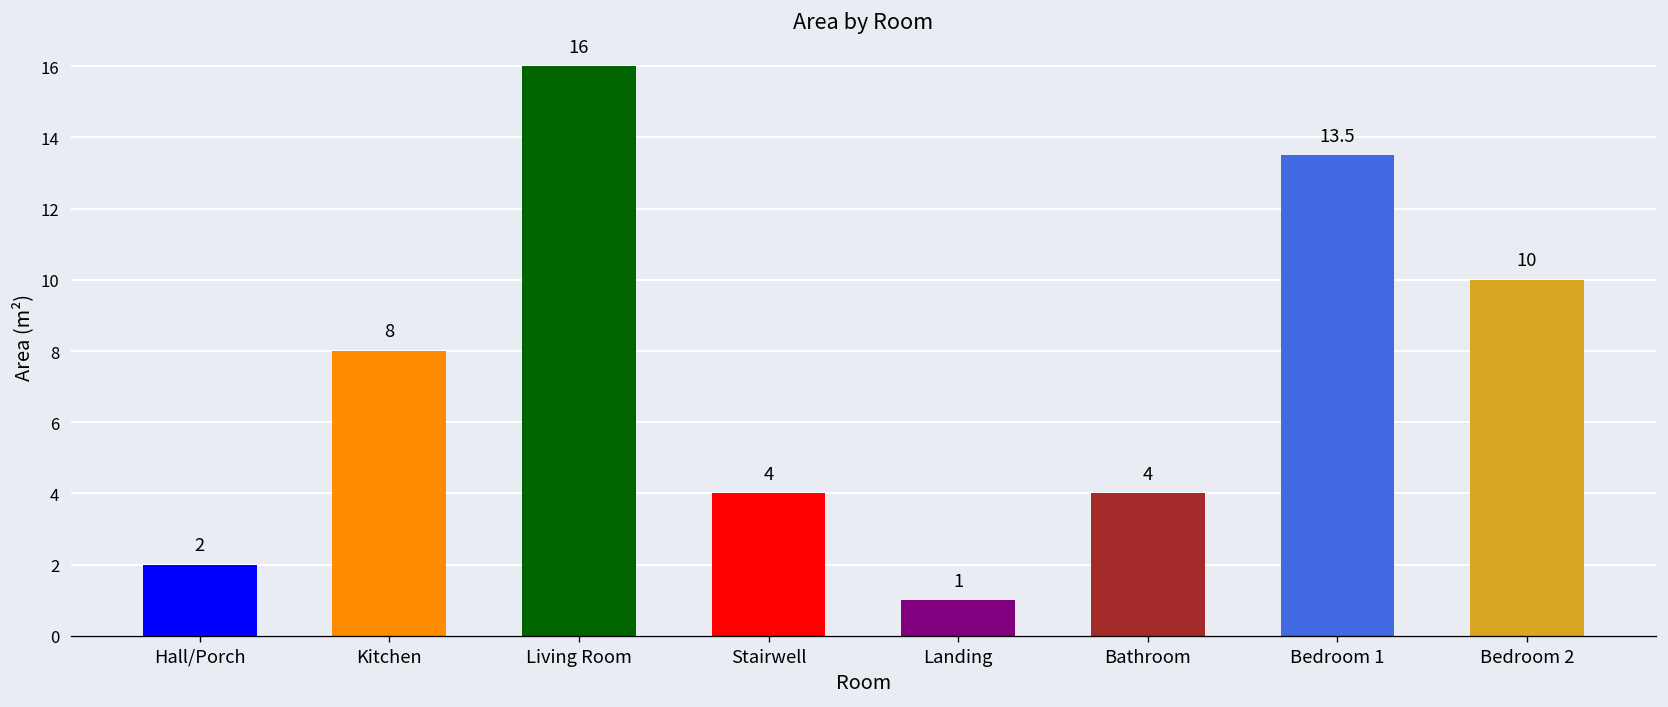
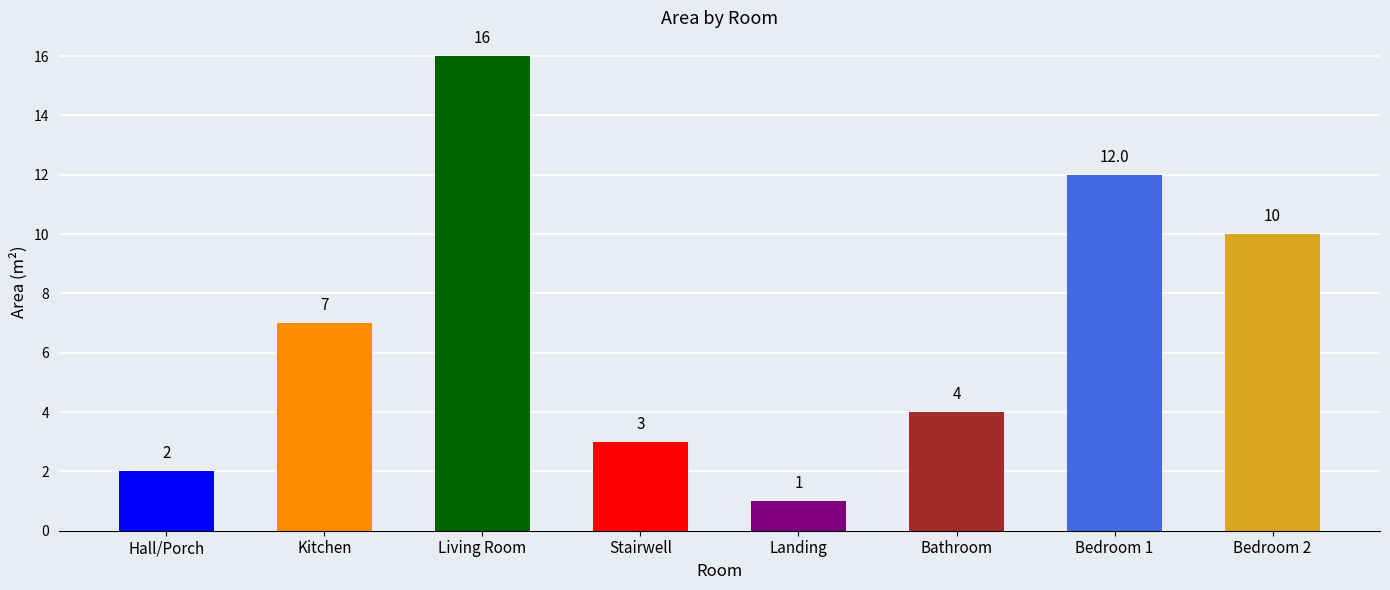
Kitchen: 8 -> 7
Stairwell: 4 -> 3
Bedroom 1: 13.5 -> 12.0
